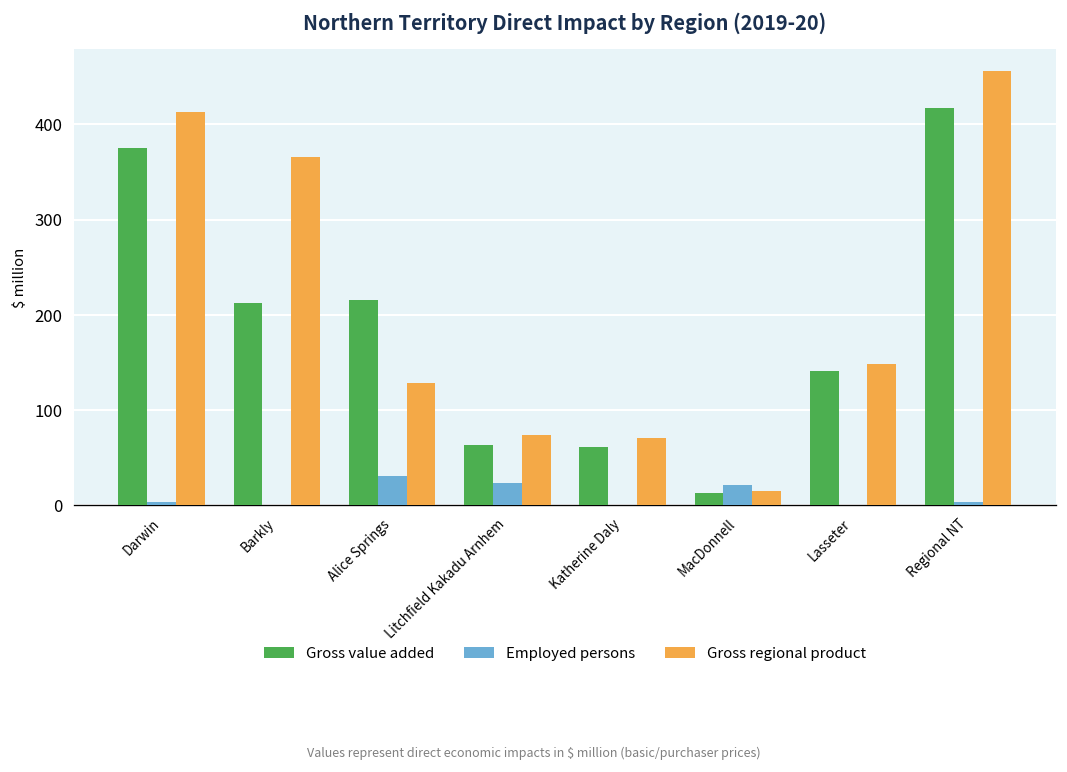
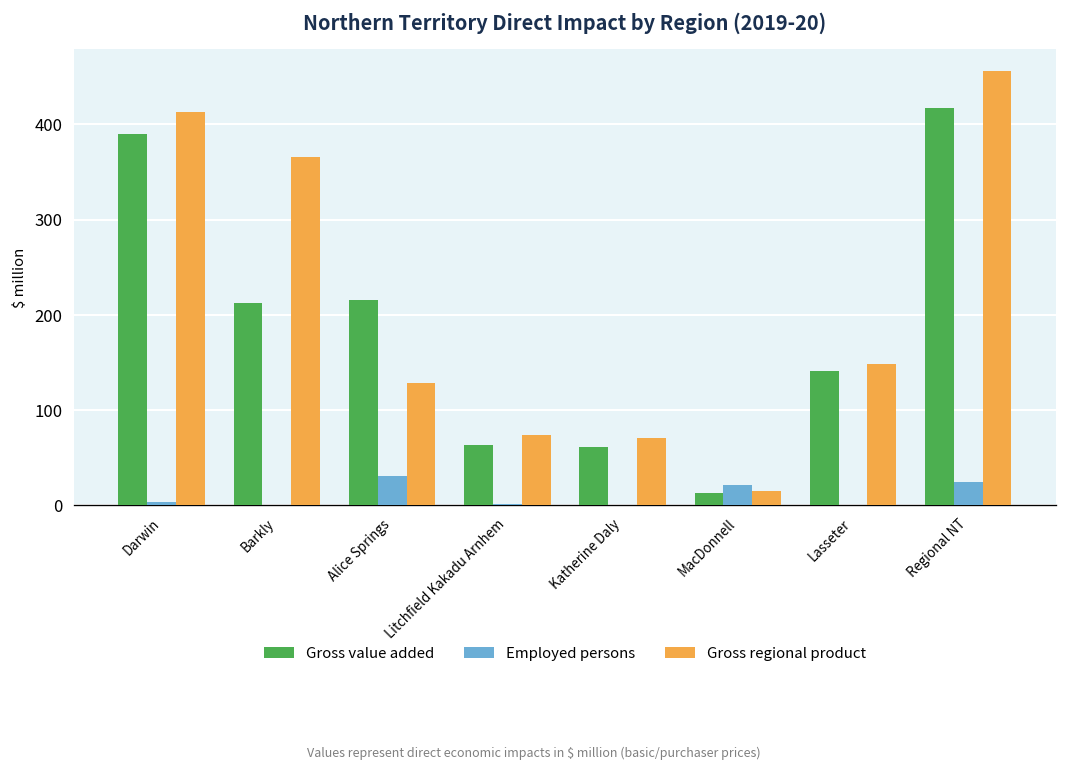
Gross value added, Darwin: 380 -> 390
Employed persons, Litchfield Kakadu Arnhem: 20 -> 0
Employed persons, Regional NT: 0 -> 20
